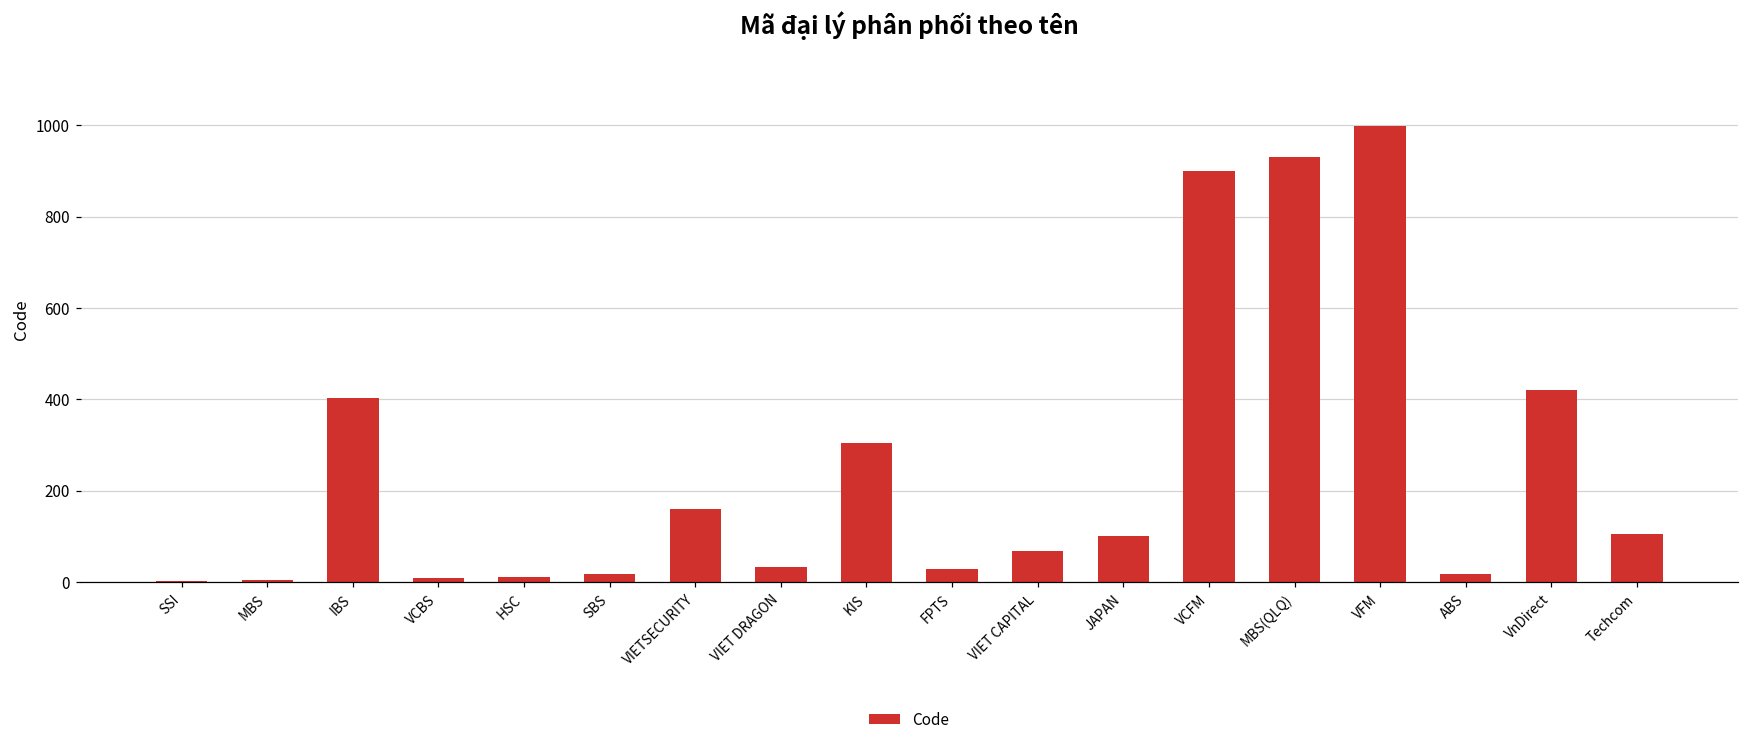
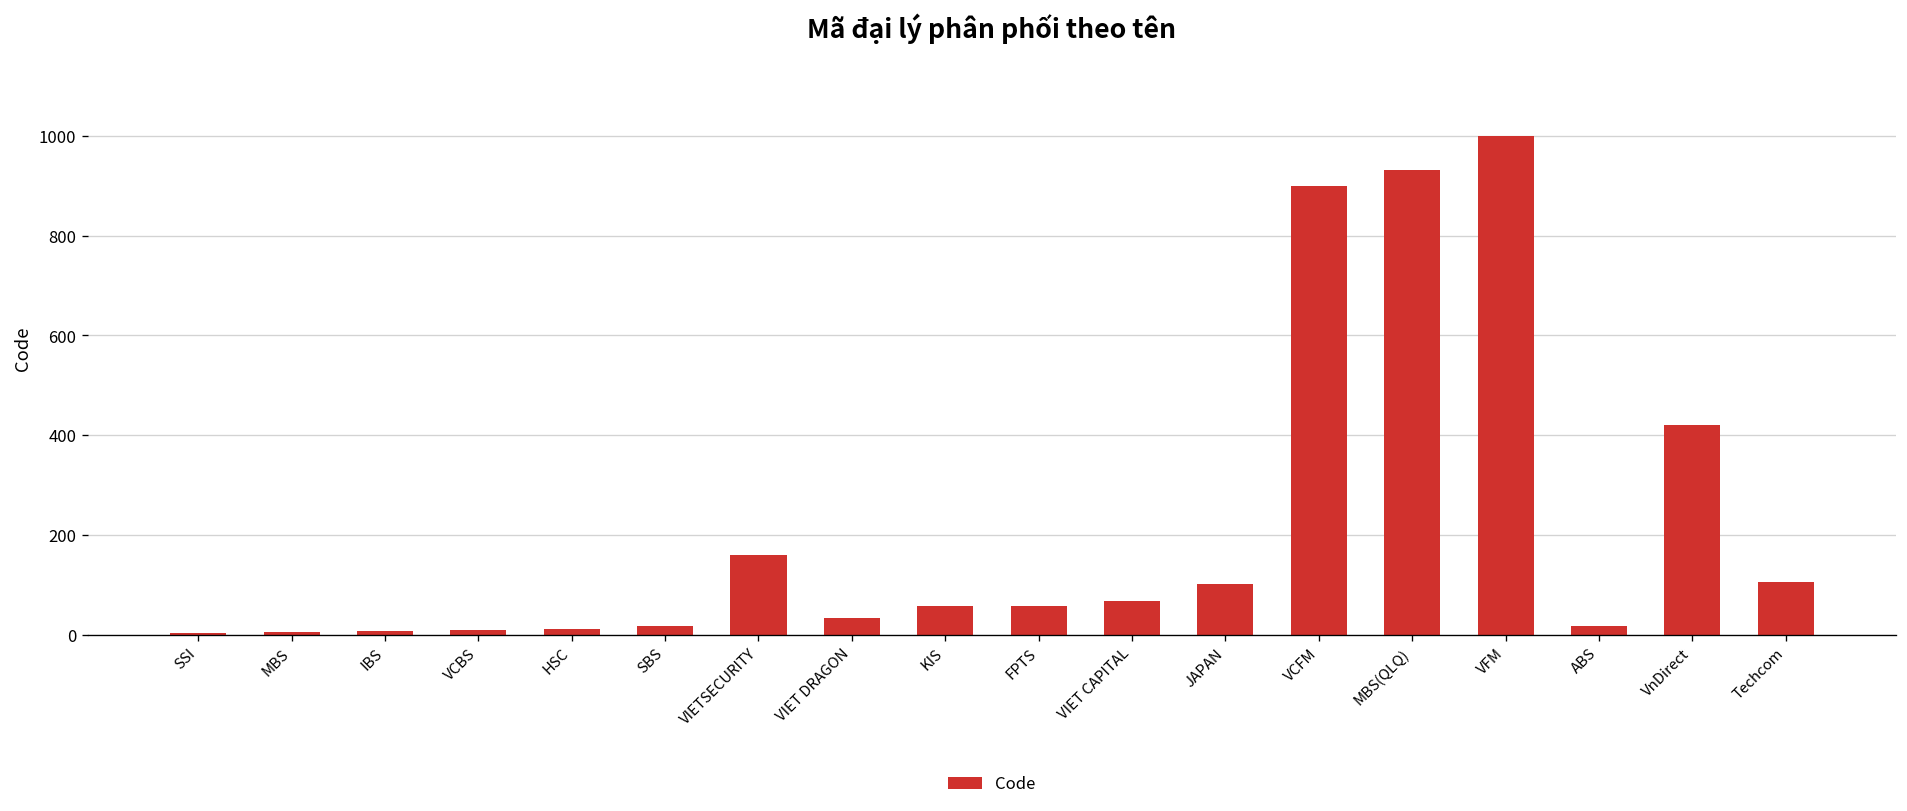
IBS: 400 -> 10
KIS: 310 -> 60
FPTS: 30 -> 60
